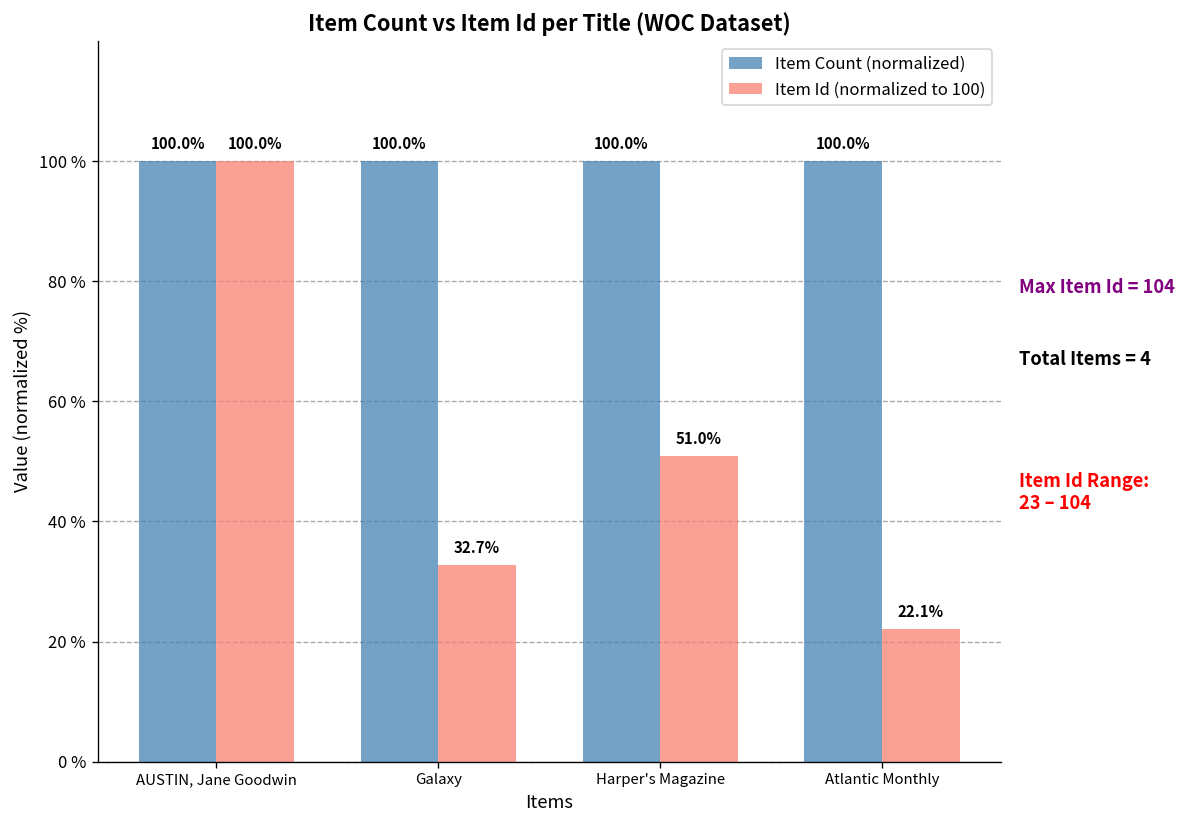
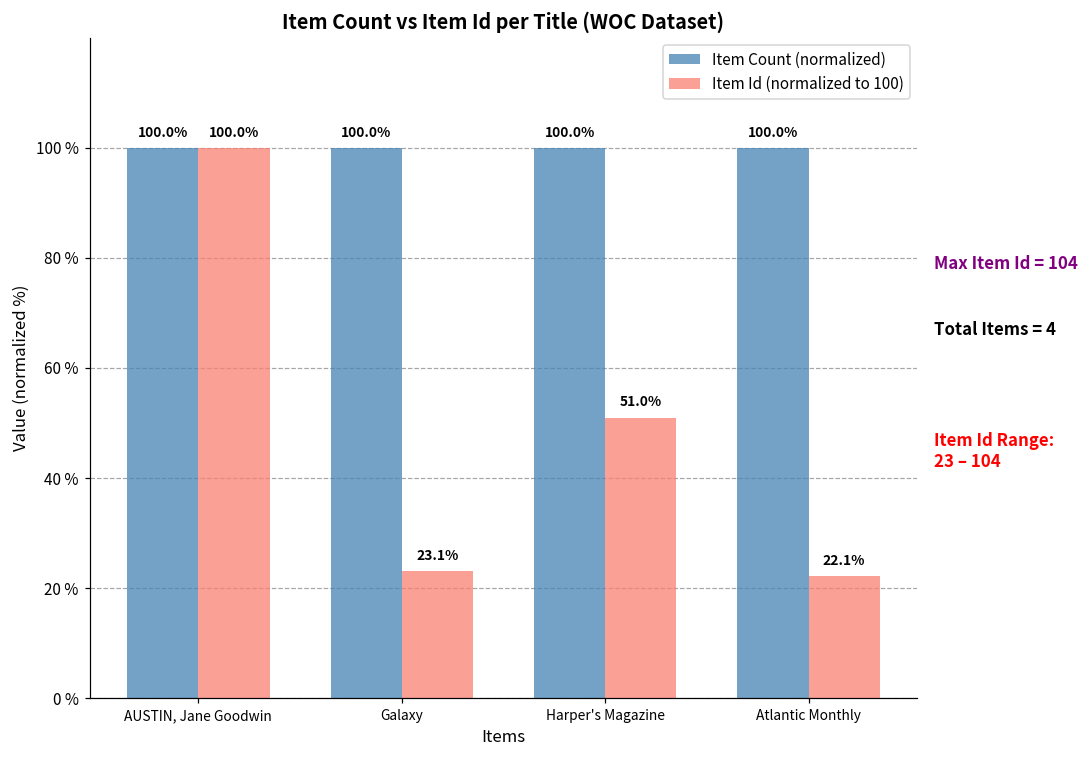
Item Id (normalized to 100), Galaxy: 32.7% -> 23.1%
